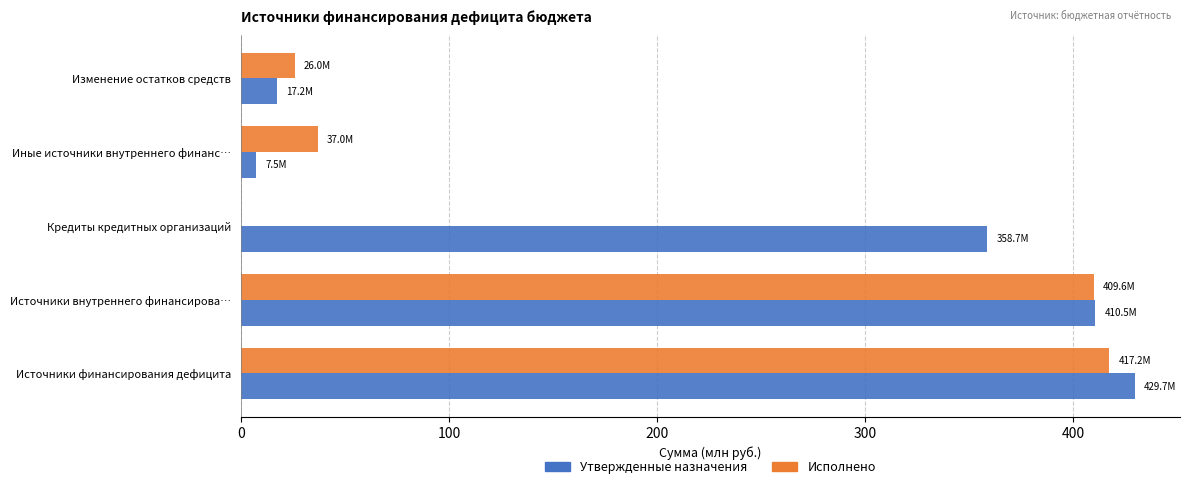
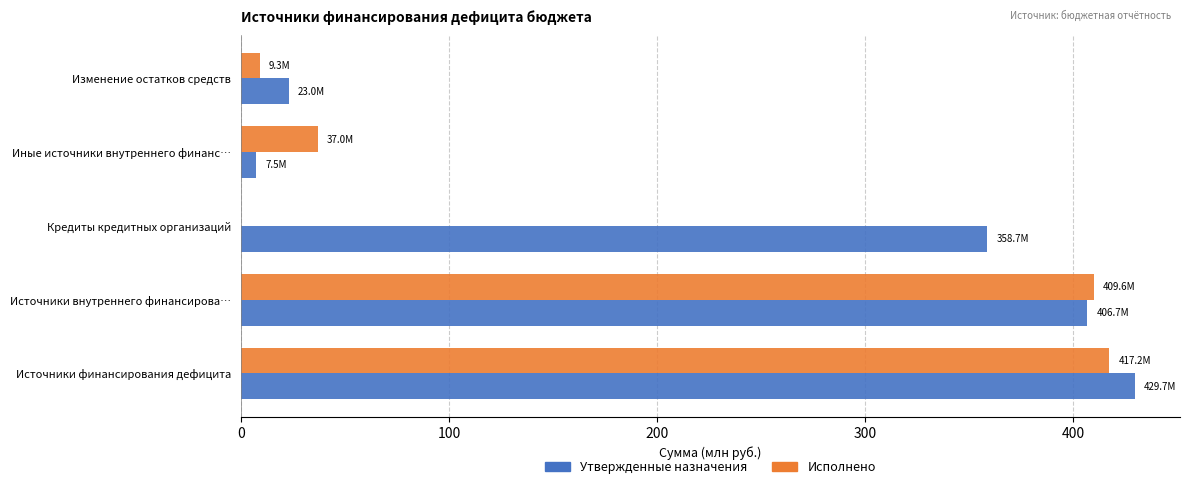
Исполнено, Изменение остатков средств: 26.0M -> 9.3M
Утвержденные назначения, Изменение остатков средств: 17.2M -> 23.0M
Утвержденные назначения, Источники внутреннего финансирова…: 410.5M -> 406.7M
